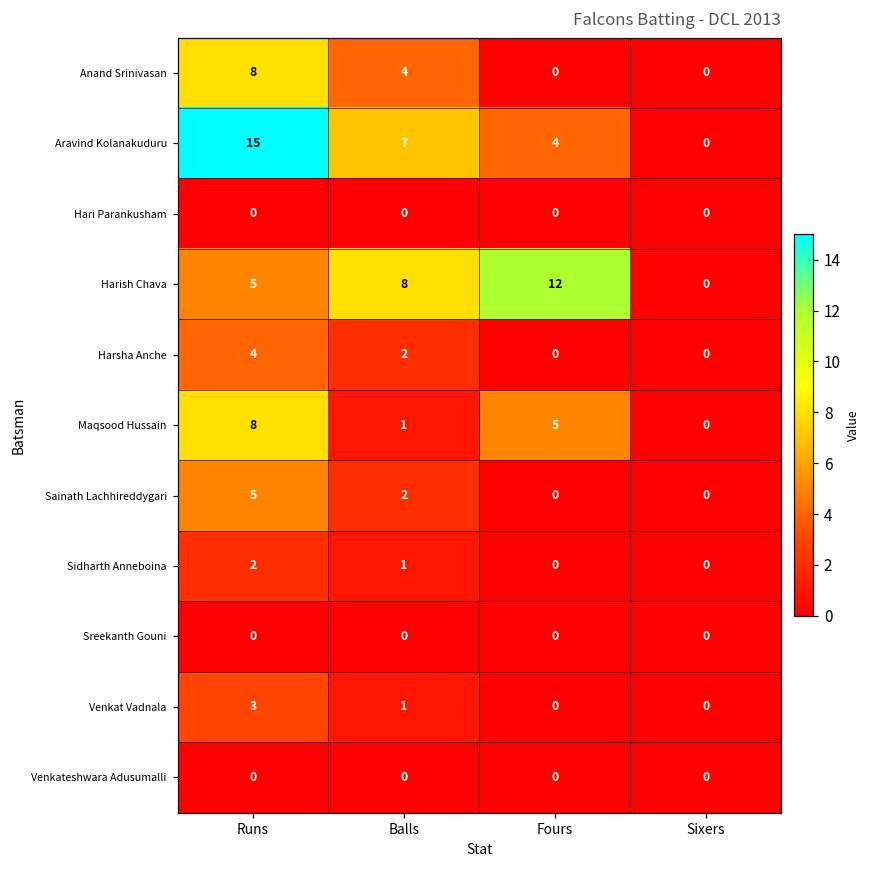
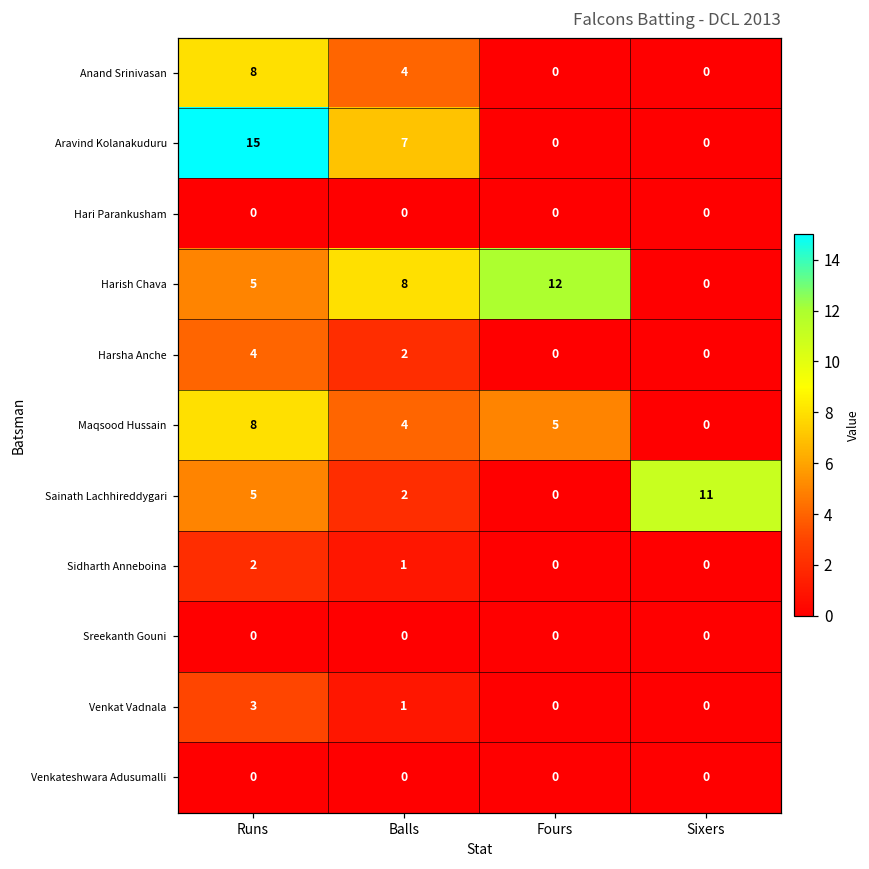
Aravind Kolanakuduru, Fours: 4 -> 0
Maqsood Hussain, Balls: 1 -> 4
Sainath Lachhireddygari, Sixers: 0 -> 11
